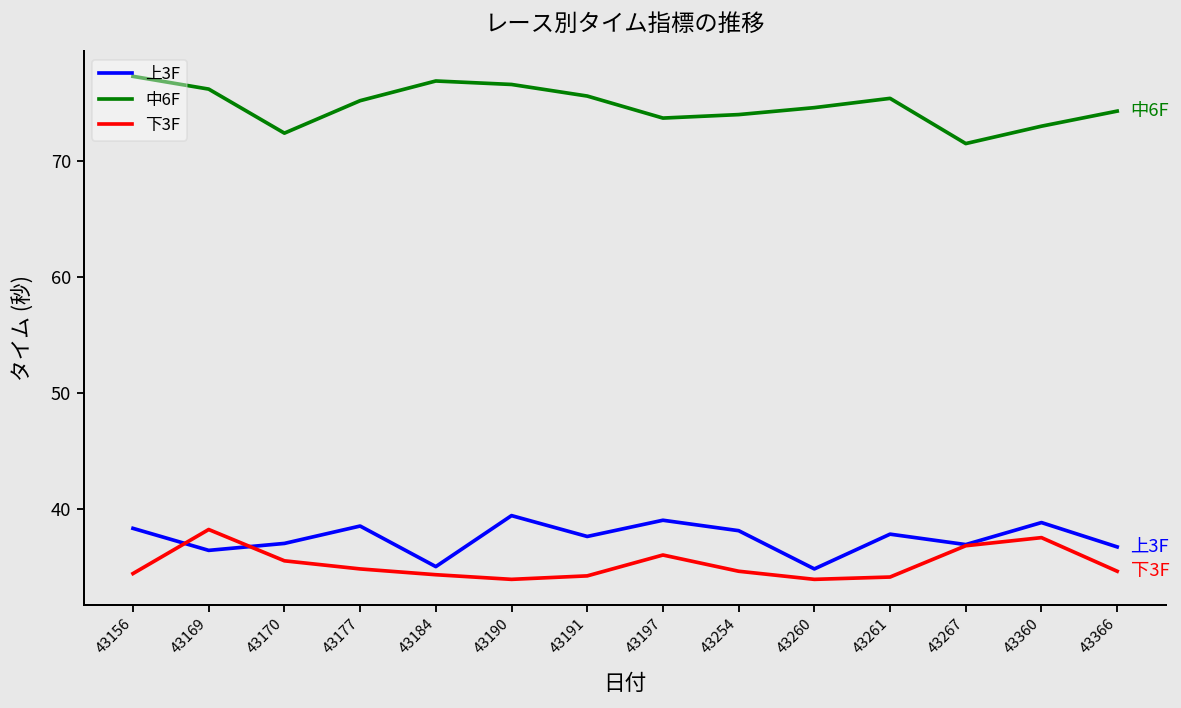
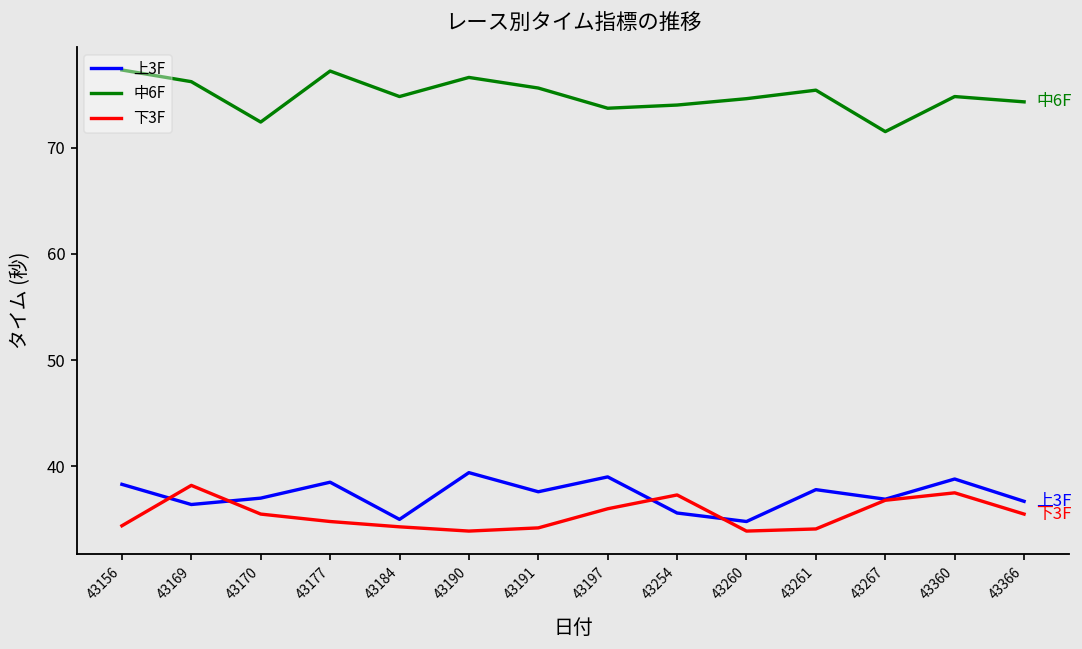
中6F, 43177: 75 -> 77
中6F, 43184: 77 -> 75
上3F, 43254: 38 -> 36
下3F, 43254: 35 -> 37
中6F, 43360: 73 -> 75
下3F, 43366: 35 -> 36
